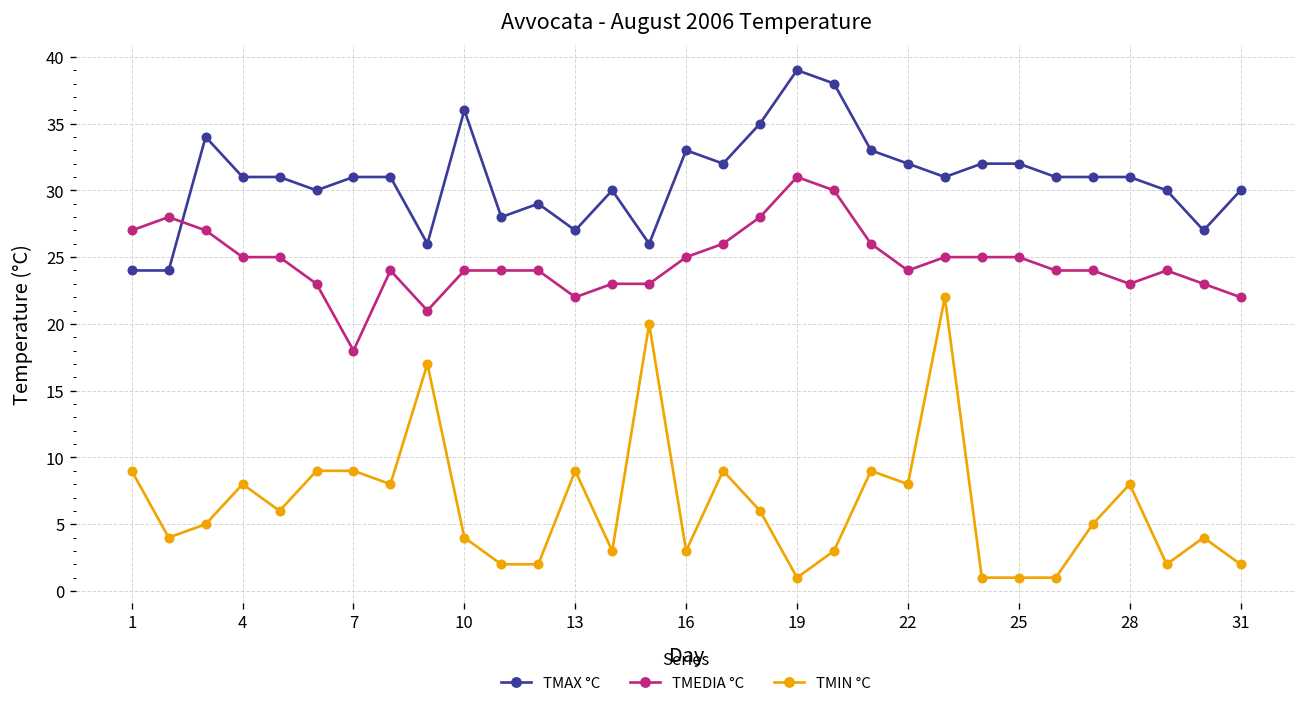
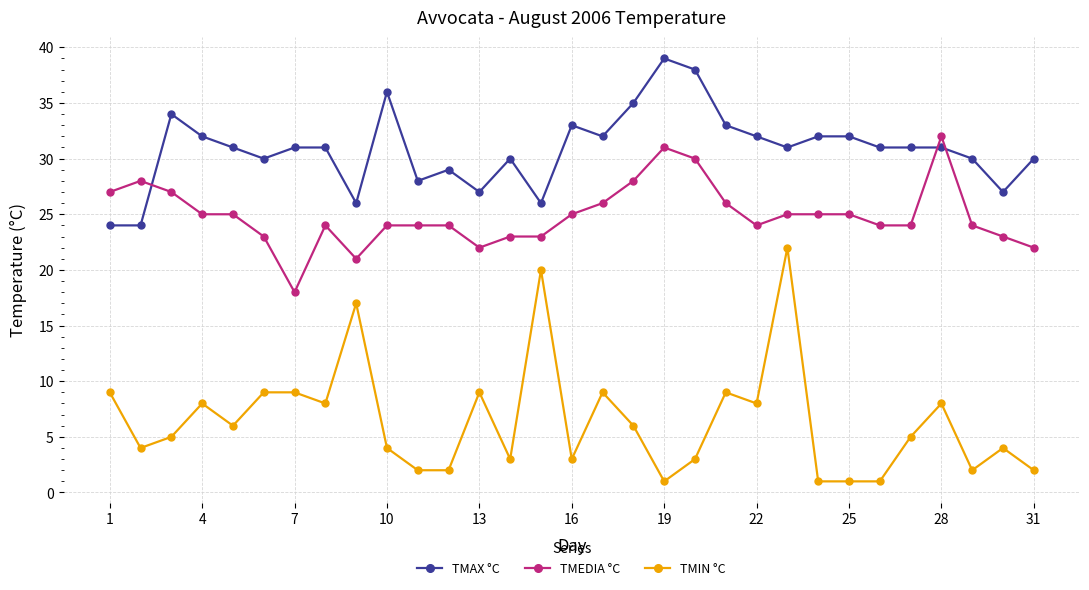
TMAX °C, 4: 31 -> 32
TMEDIA °C, 28: 23 -> 32
